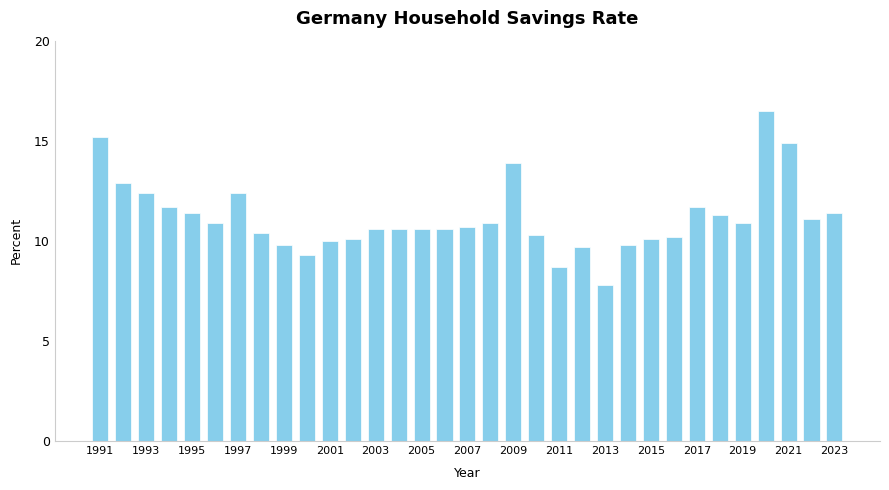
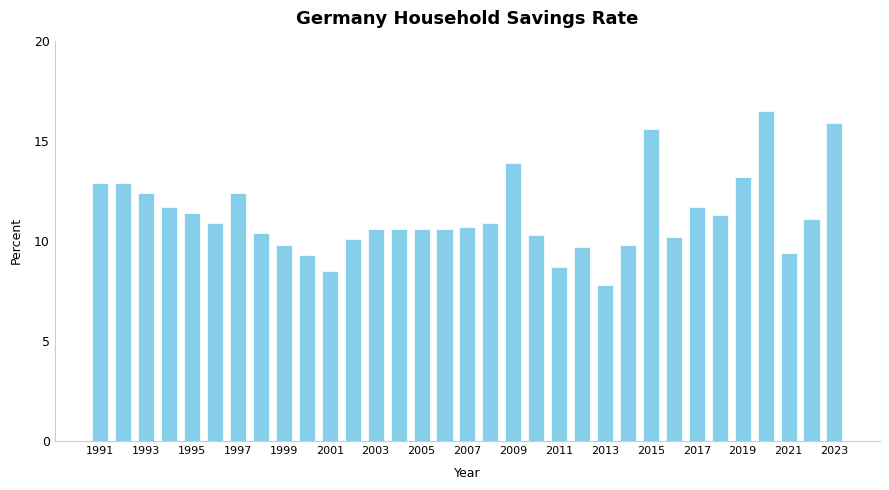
1991: 15.2 -> 12.9
2001: 10.0 -> 8.5
2015: 10.1 -> 15.6
2019: 10.9 -> 13.2
2021: 14.9 -> 9.4
2023: 11.4 -> 15.9
